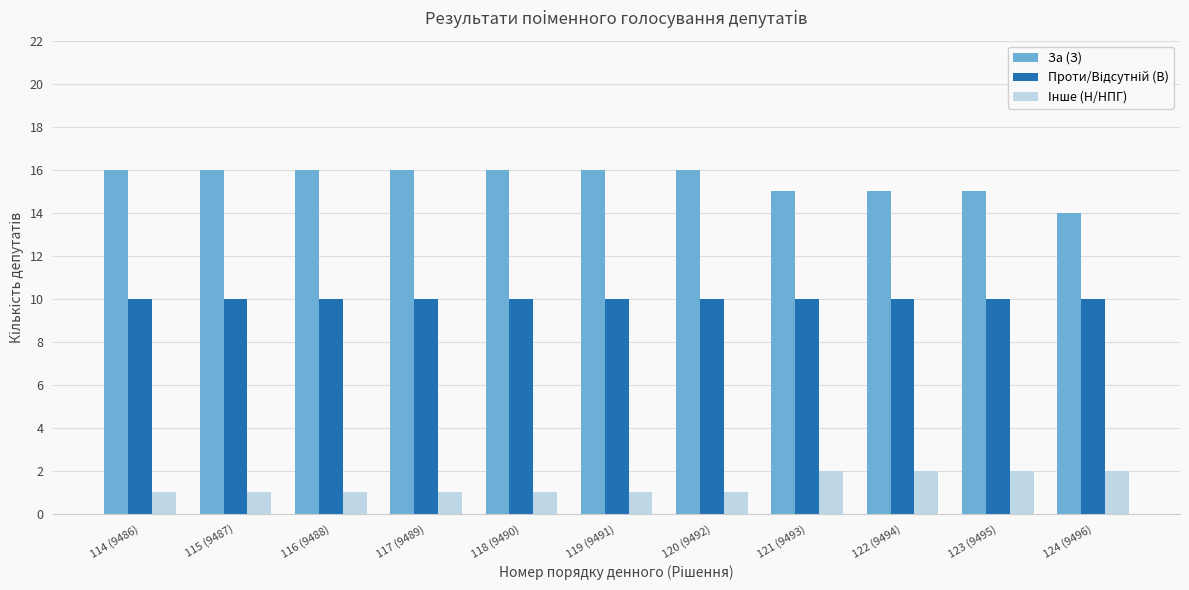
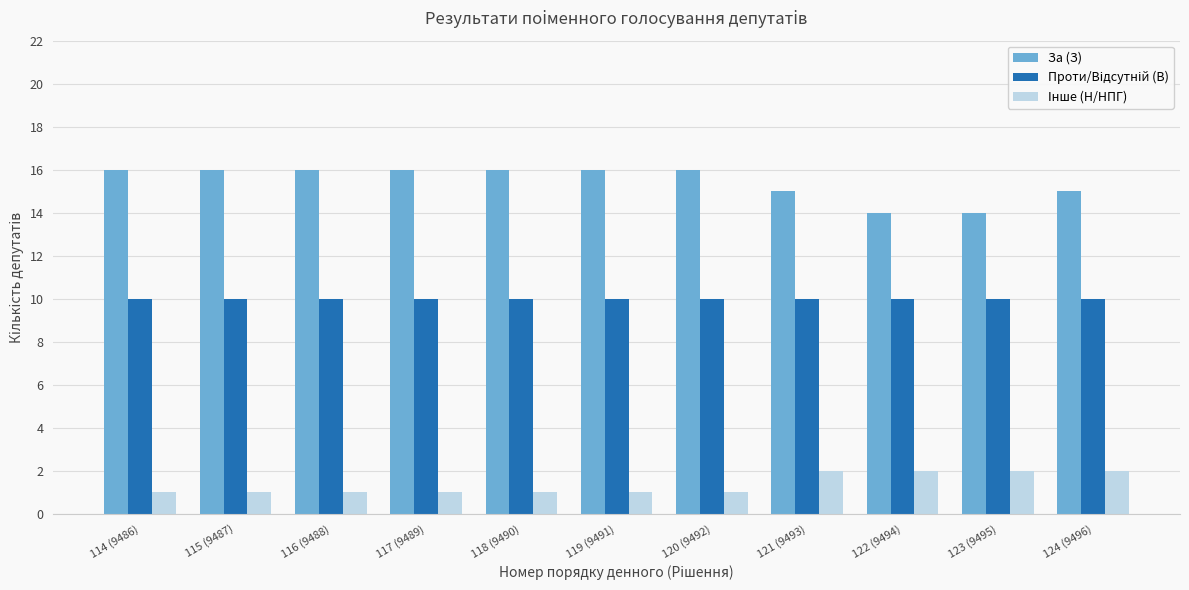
За (З), 122 (9494): 15 -> 14
За (З), 123 (9495): 15 -> 14
За (З), 124 (9496): 14 -> 15
